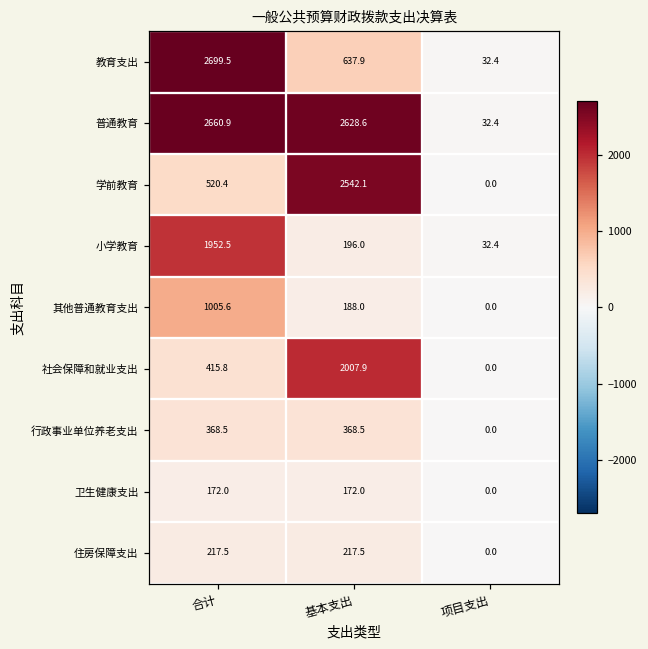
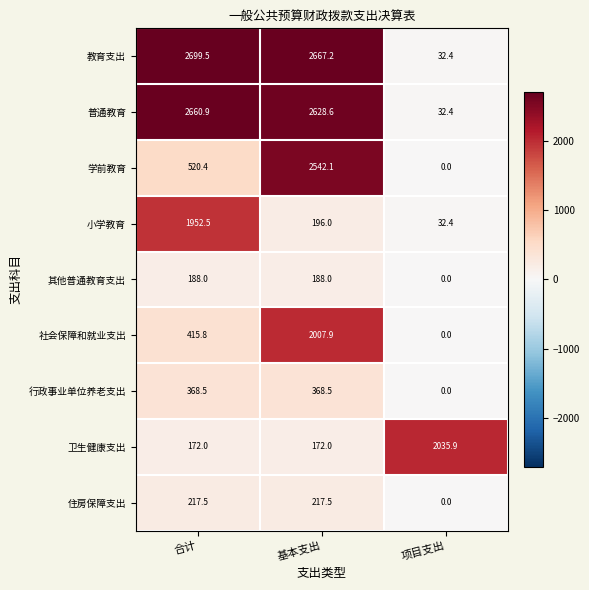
教育支出, 基本支出: 637.9 -> 2667.2
其他普通教育支出, 合计: 1005.6 -> 188.0
卫生健康支出, 项目支出: 0.0 -> 2035.9
